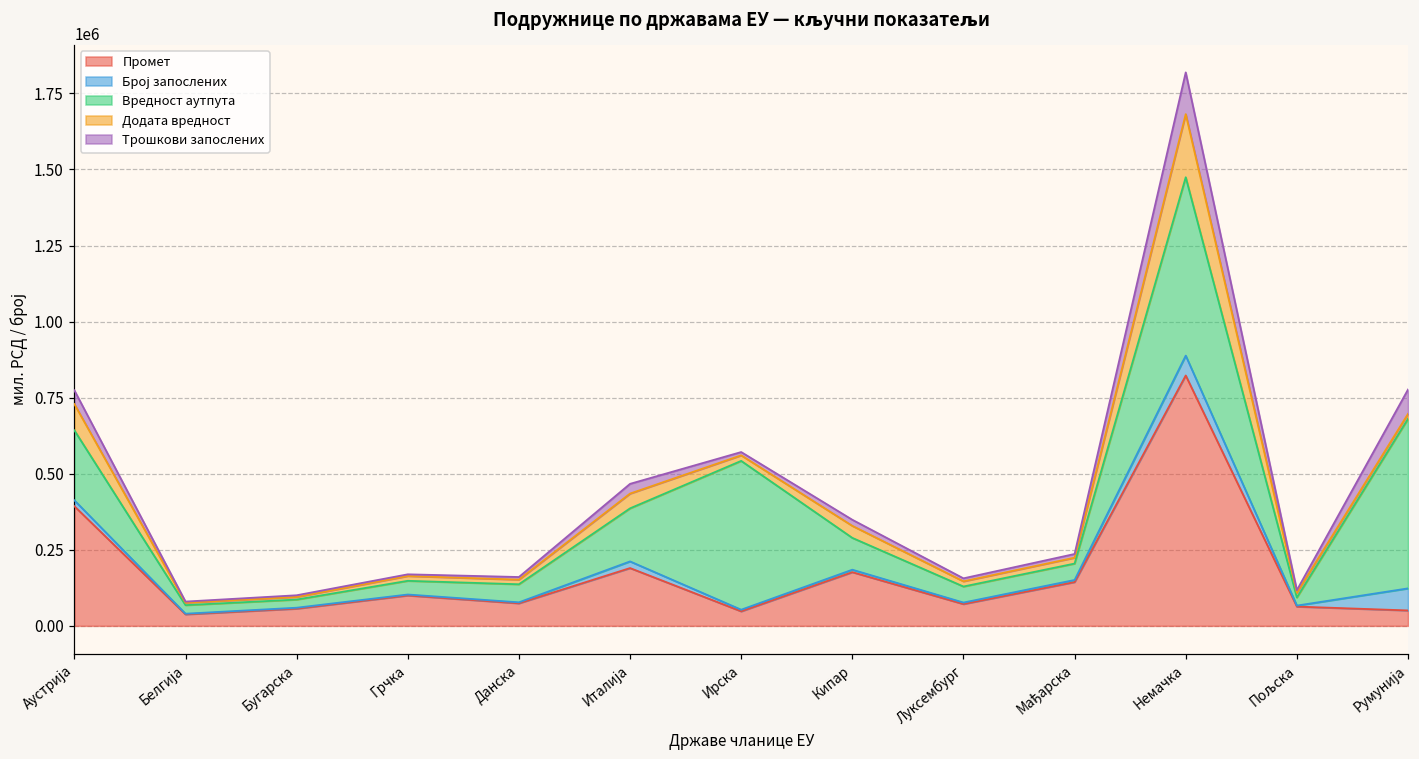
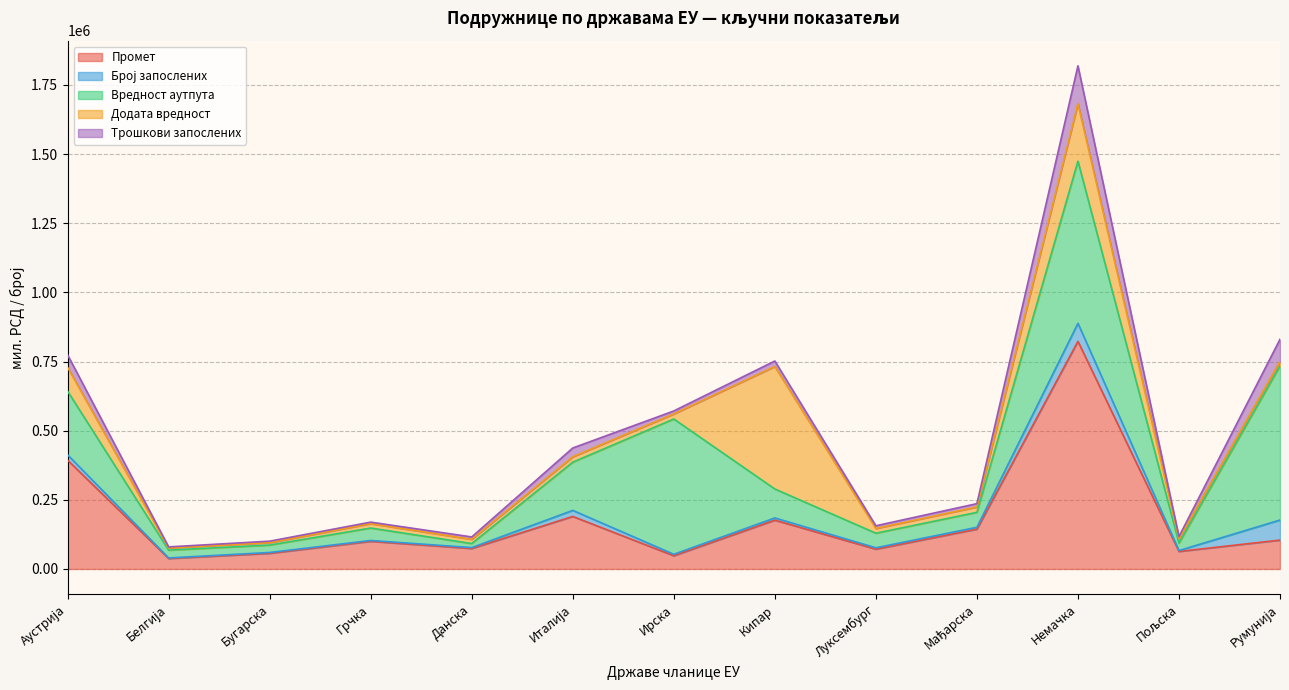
Вредност аутпута, Данска: 60000 -> 10000
Додата вредност, Италија: 50000 -> 20000
Додата вредност, Кипар: 40000 -> 440000
Промет, Румунија: 50000 -> 100000
